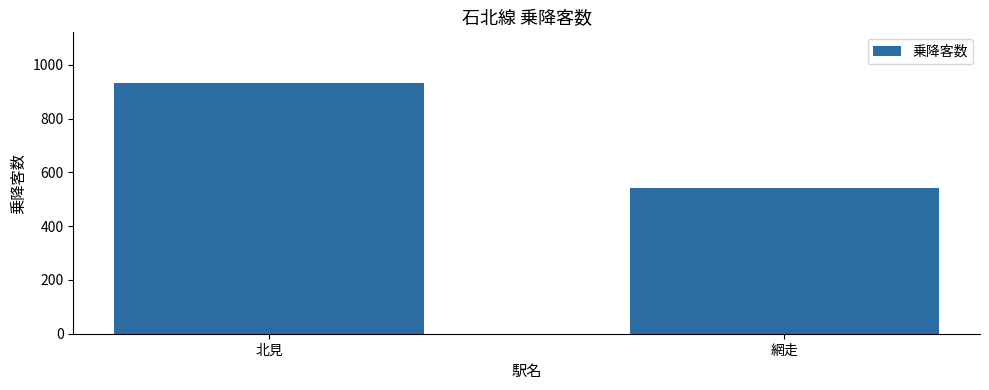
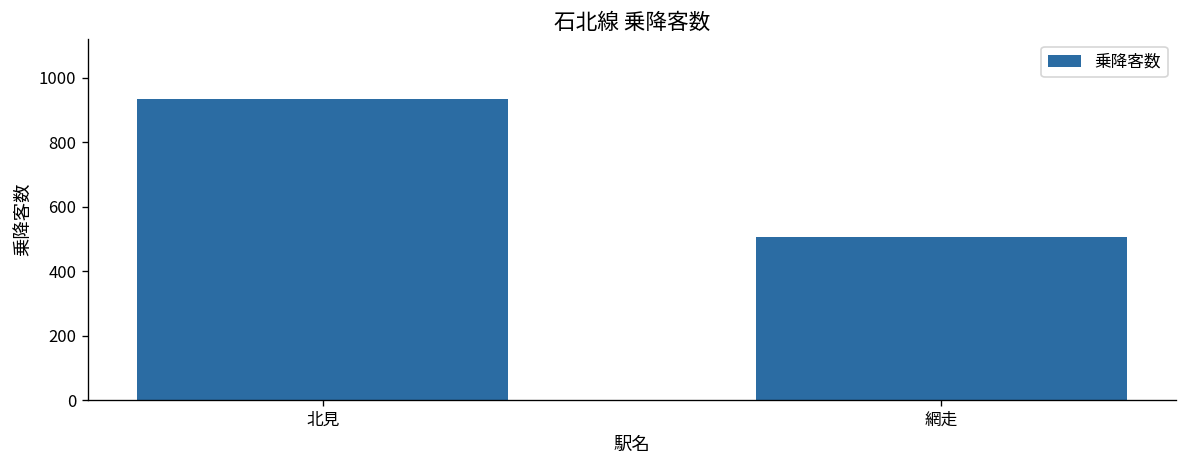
網走: 540 -> 510
